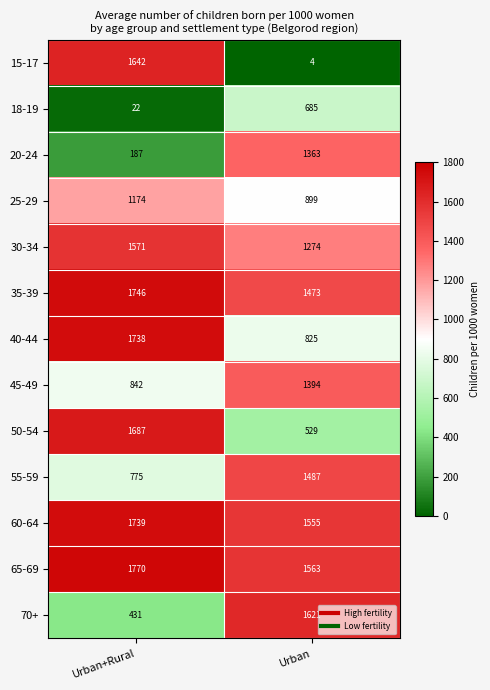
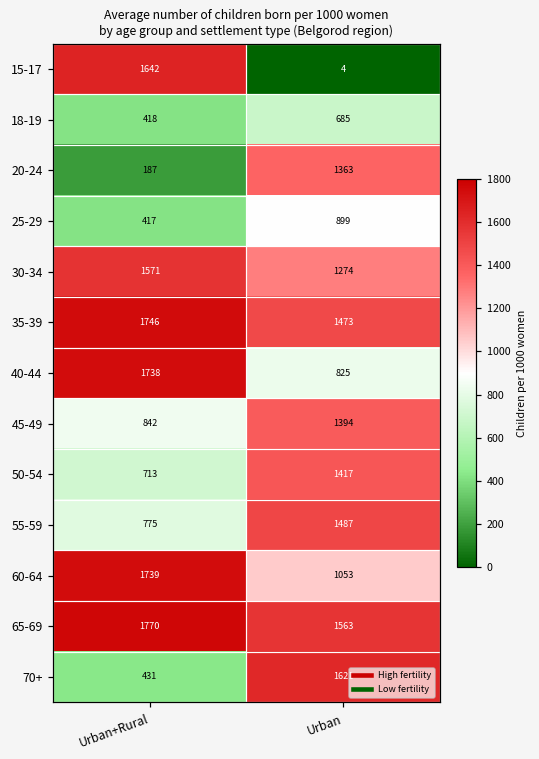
18-19, Urban+Rural: 22 -> 418
25-29, Urban+Rural: 1174 -> 417
50-54, Urban+Rural: 1687 -> 713
50-54, Urban: 529 -> 1417
60-64, Urban: 1555 -> 1053
